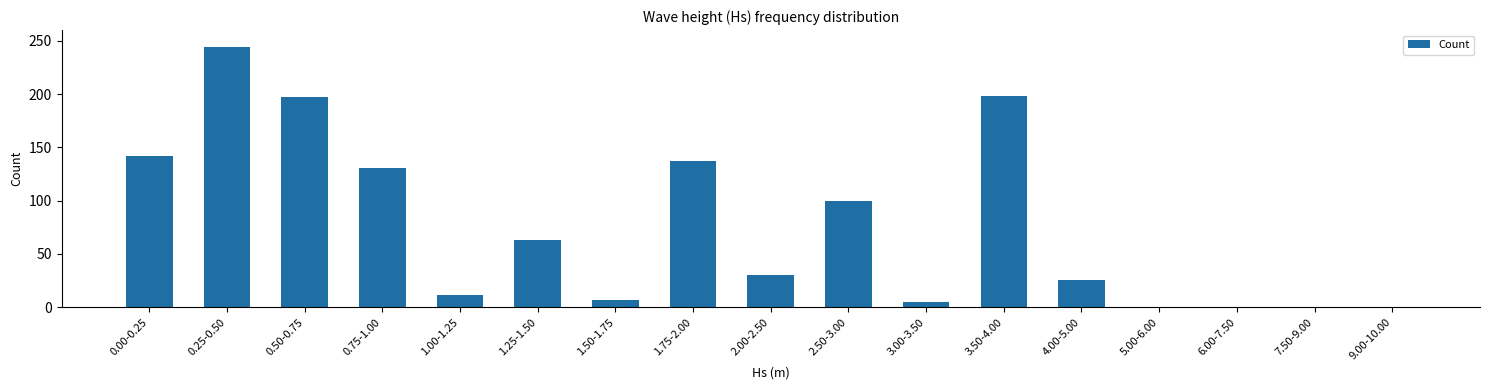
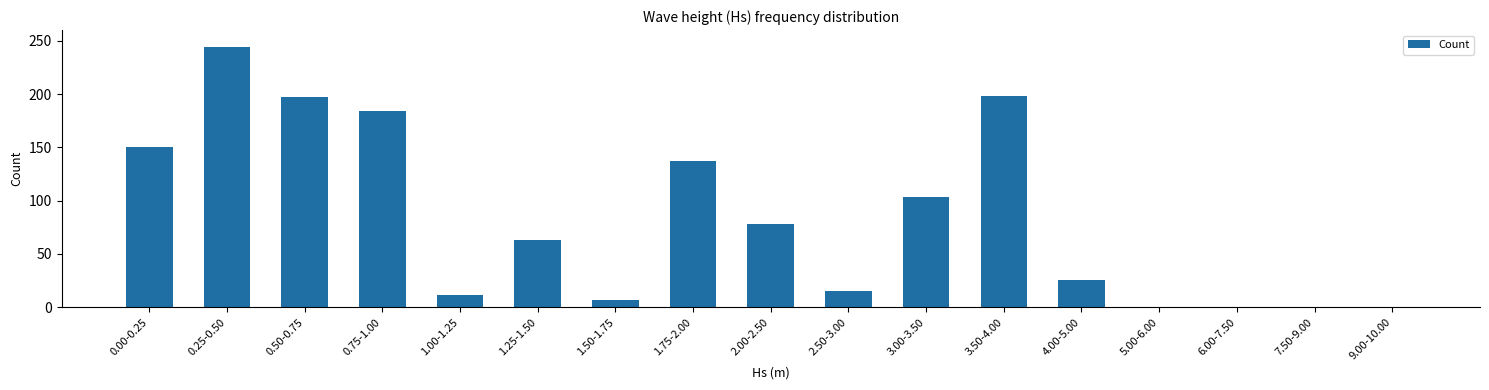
0.00-0.25: 142 -> 150
0.75-1.00: 131 -> 184
2.00-2.50: 30 -> 78
2.50-3.00: 100 -> 15
3.00-3.50: 5 -> 103
